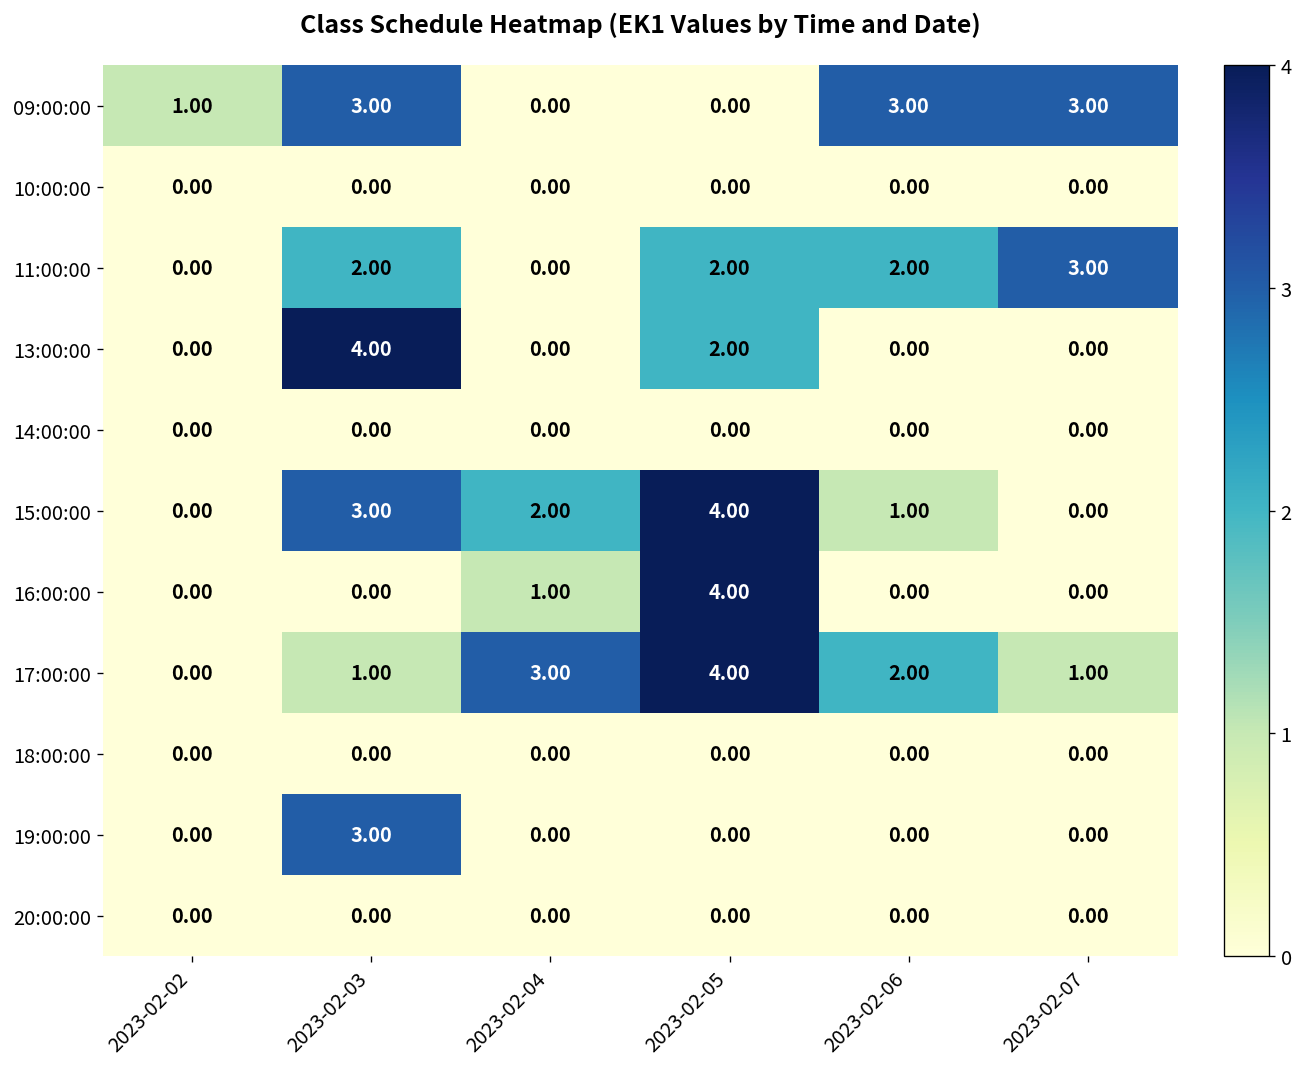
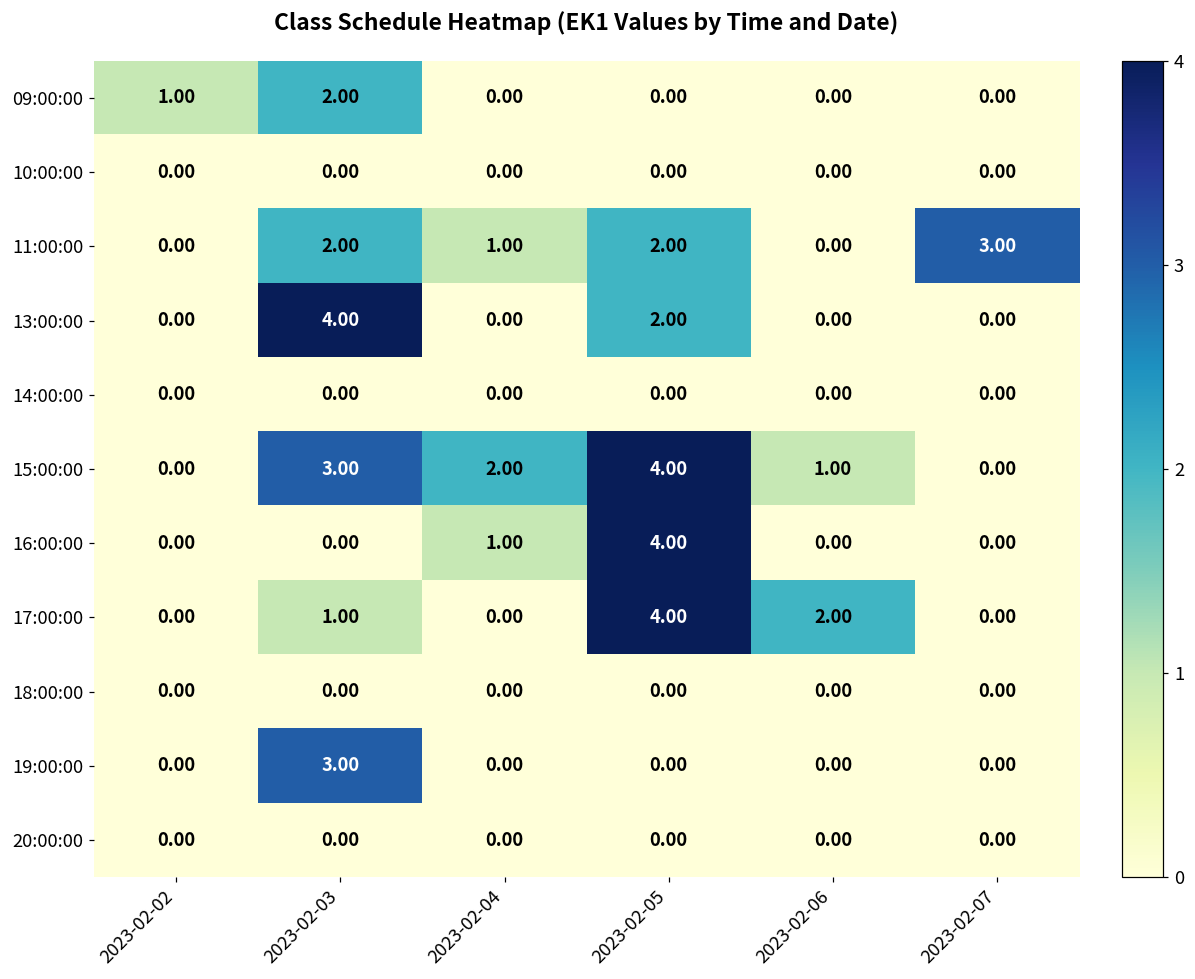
09:00:00, 2023-02-03: 3.00 -> 2.00
09:00:00, 2023-02-06: 3.00 -> 0.00
09:00:00, 2023-02-07: 3.00 -> 0.00
11:00:00, 2023-02-04: 0.00 -> 1.00
11:00:00, 2023-02-06: 2.00 -> 0.00
17:00:00, 2023-02-04: 3.00 -> 0.00
17:00:00, 2023-02-07: 1.00 -> 0.00
